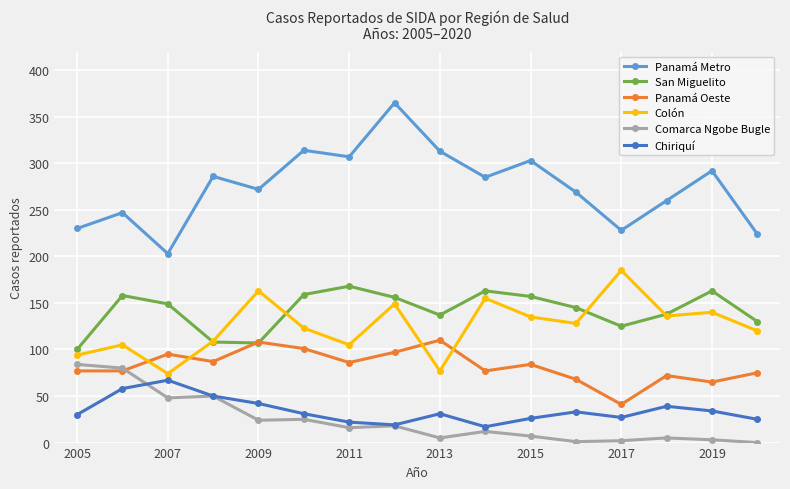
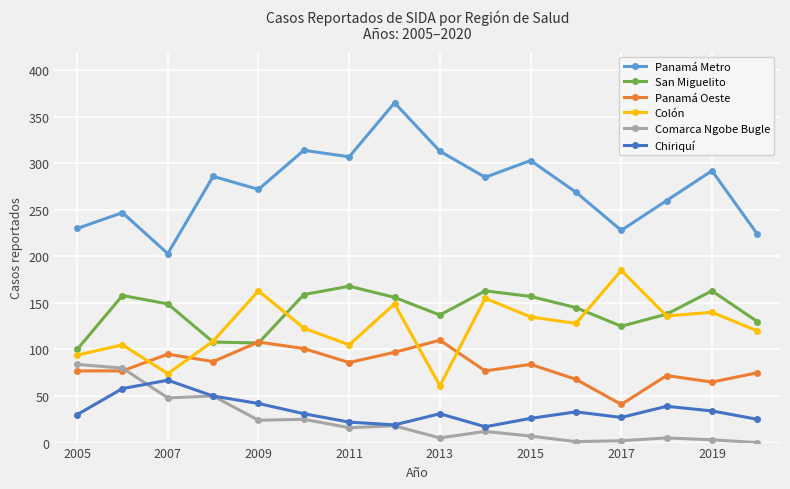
Colón, 2013: 80 -> 60
